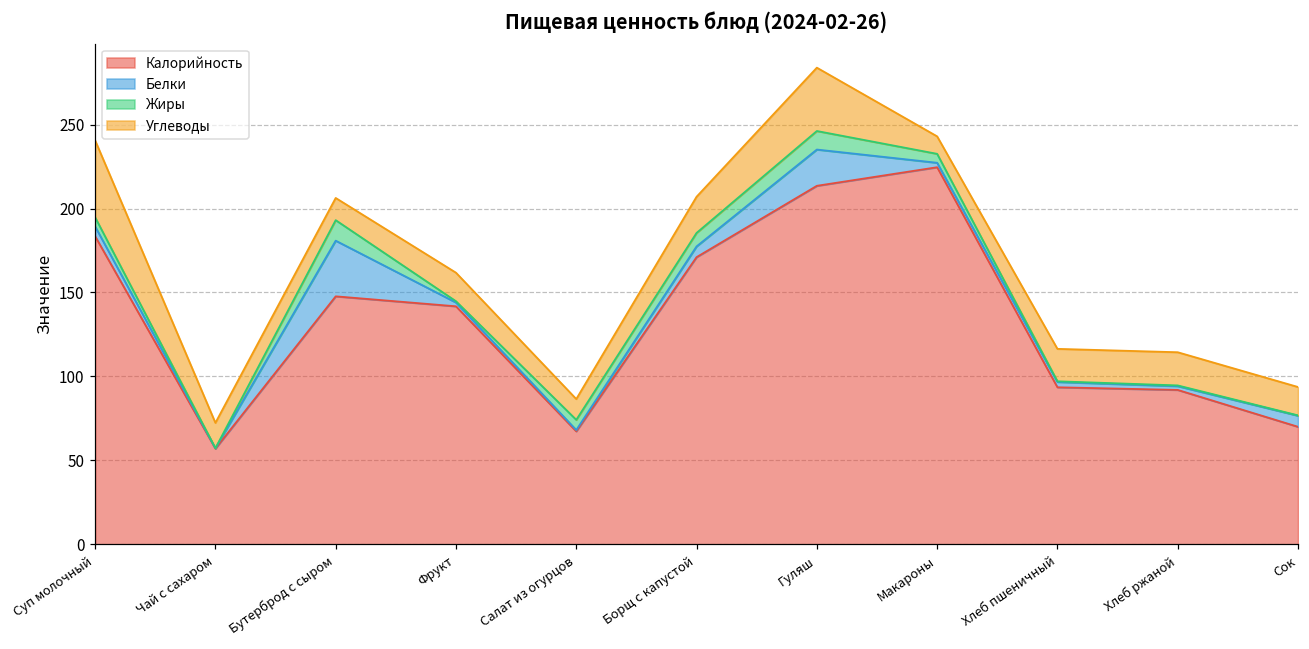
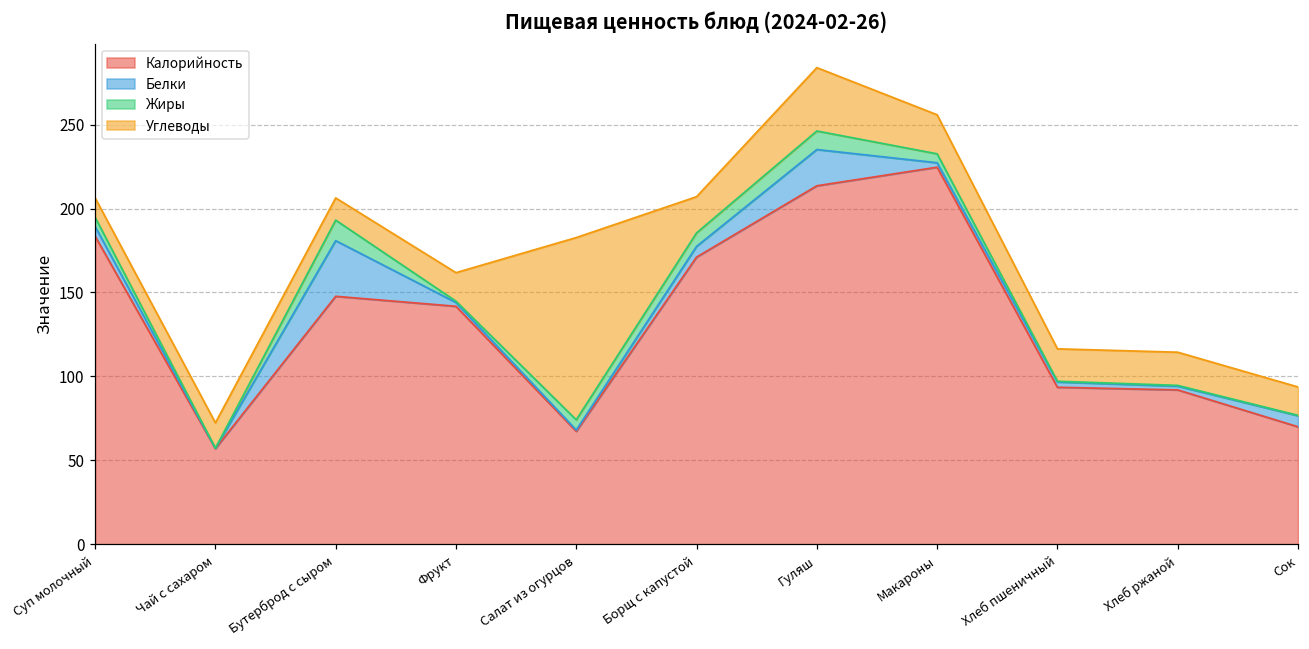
Углеводы, Суп молочный: 46 -> 12
Углеводы, Салат из огурцов: 12 -> 109
Углеводы, Макароны: 10 -> 23
